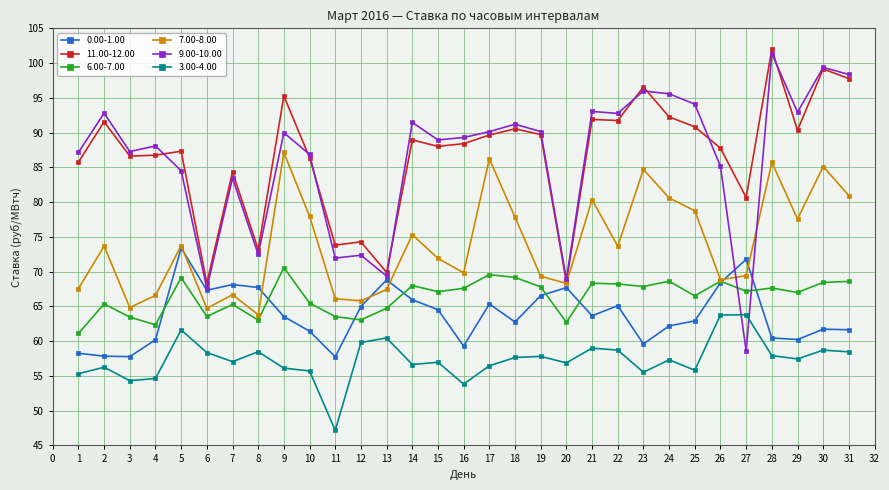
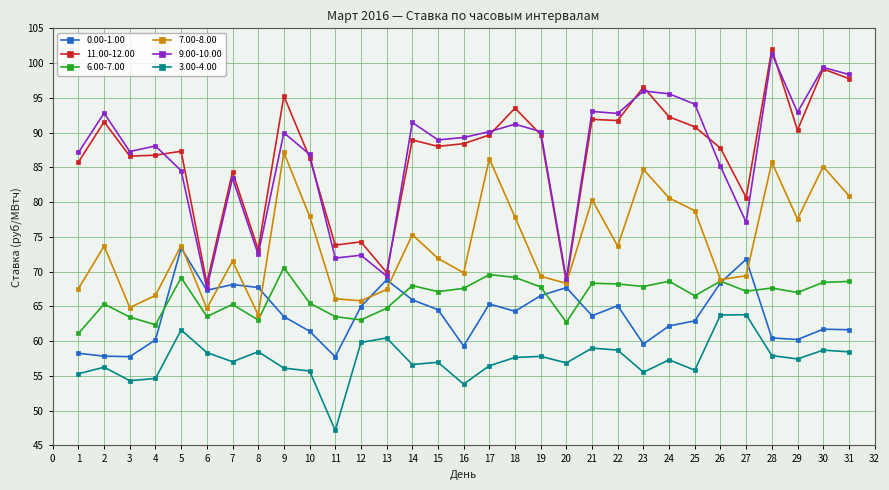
7.00-8.00, 7: 67 -> 71
0.00-1.00, 18: 63 -> 64
11.00-12.00, 18: 91 -> 94
9.00-10.00, 27: 59 -> 77
